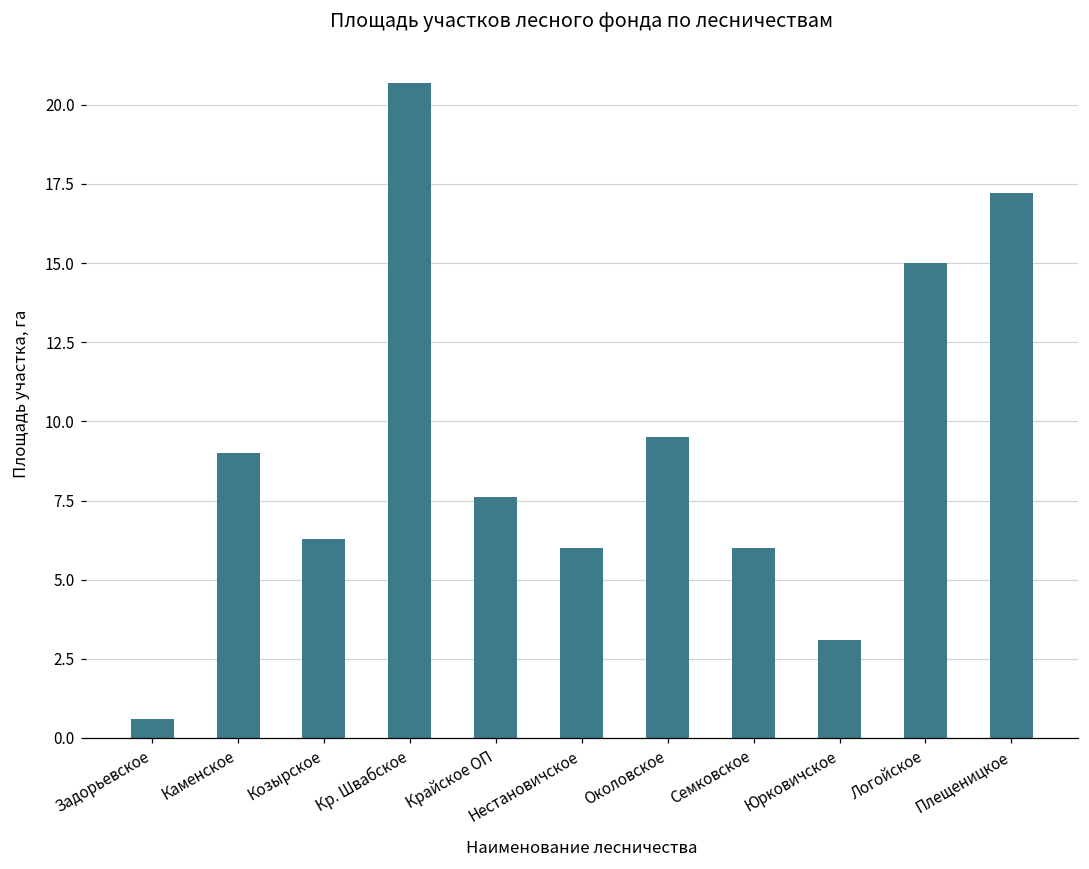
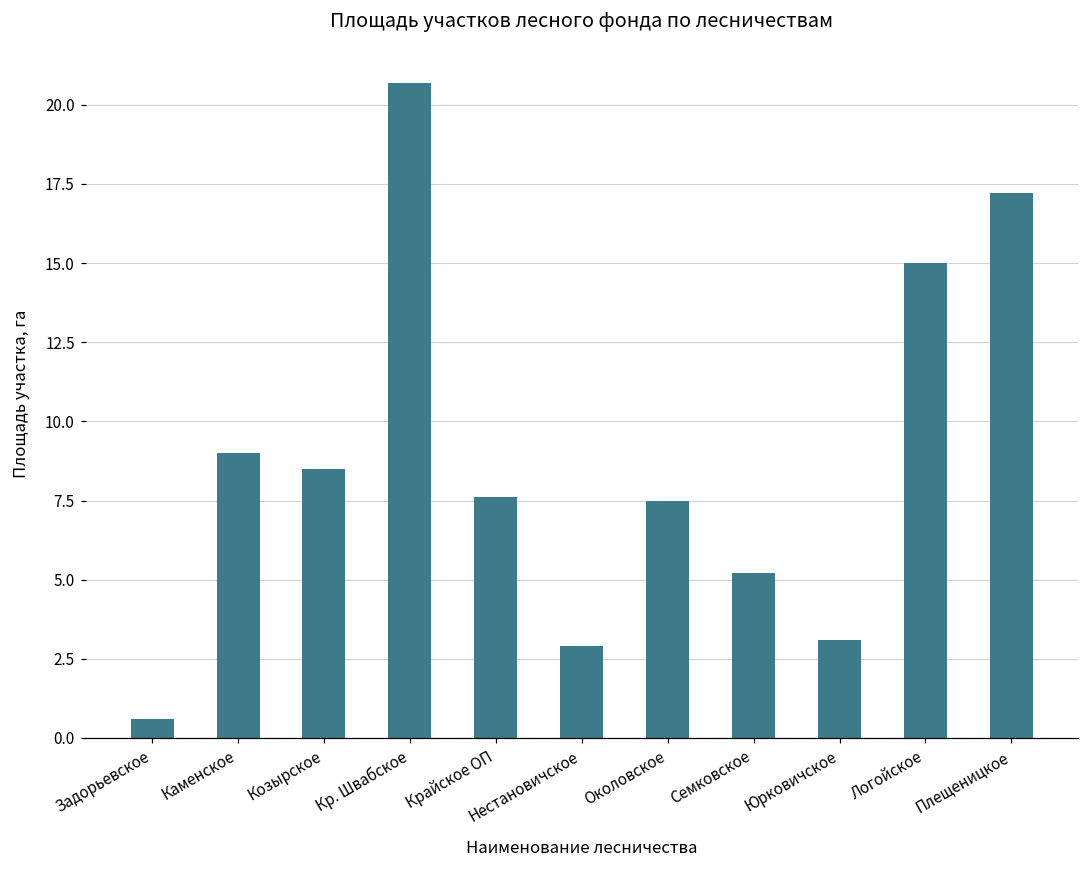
Козырское: 6.3 -> 8.5
Нестановичское: 6.0 -> 2.9
Околовское: 9.5 -> 7.5
Семковское: 6.0 -> 5.2
